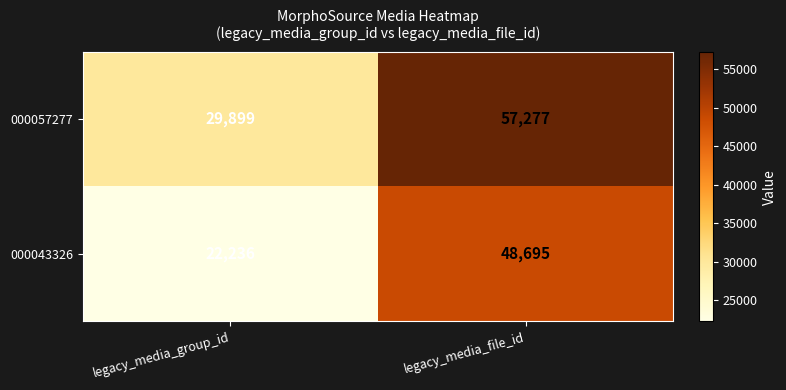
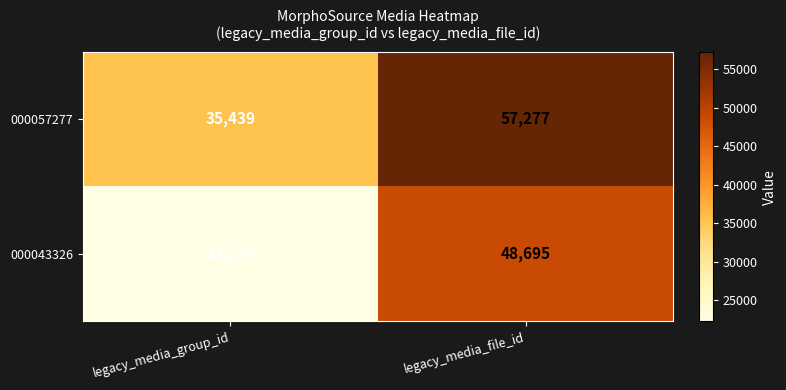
000057277, legacy_media_group_id: 29,899 -> 35,439
